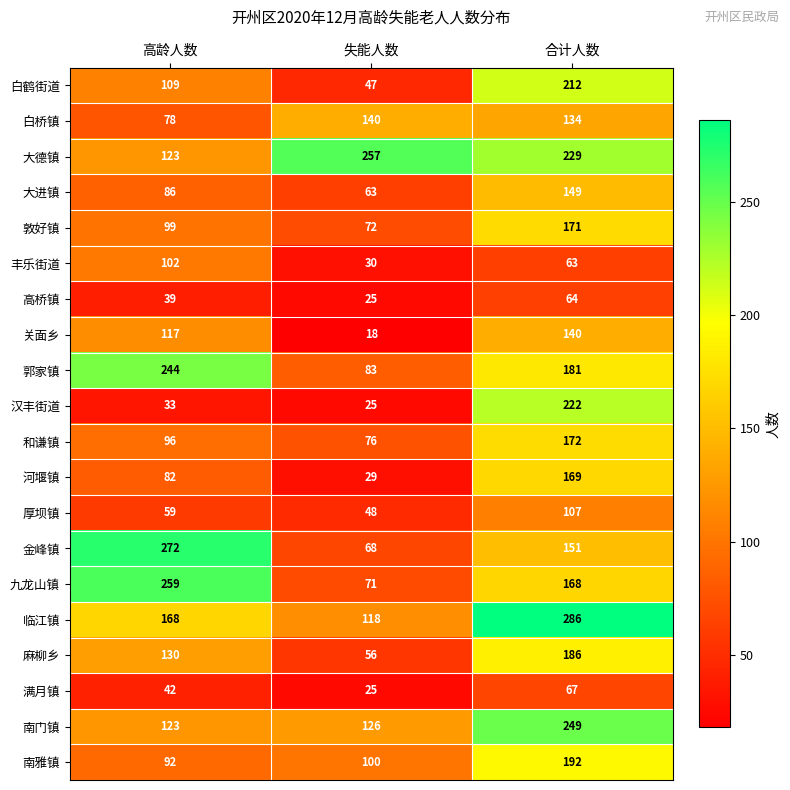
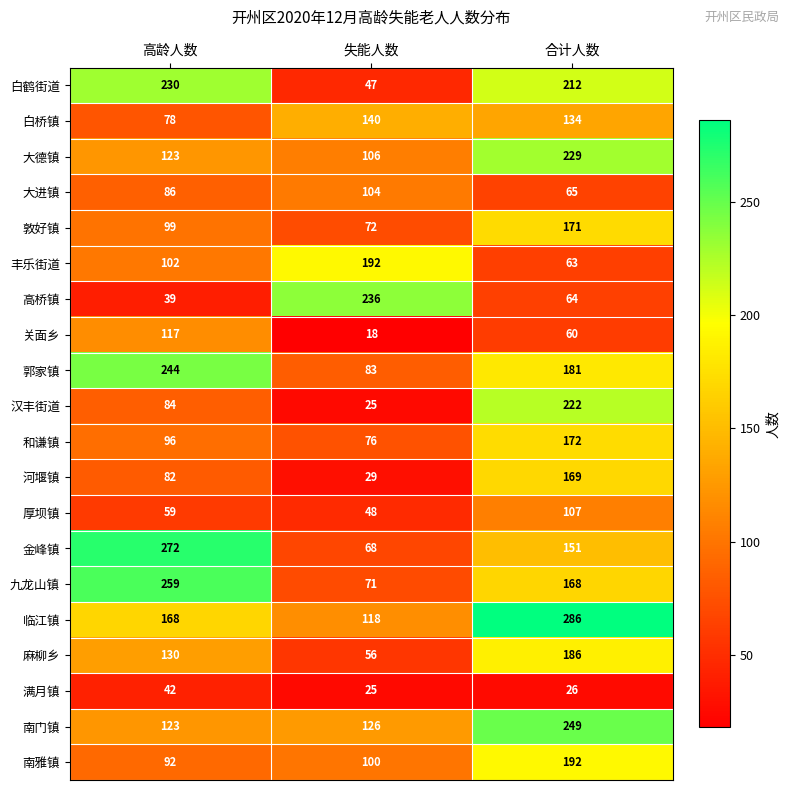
白鹤街道, 高龄人数: 109 -> 230
大德镇, 失能人数: 257 -> 106
大进镇, 失能人数: 63 -> 104
大进镇, 合计人数: 149 -> 65
丰乐街道, 失能人数: 30 -> 192
高桥镇, 失能人数: 25 -> 236
关面乡, 合计人数: 140 -> 60
汉丰街道, 高龄人数: 33 -> 84
满月镇, 合计人数: 67 -> 26
